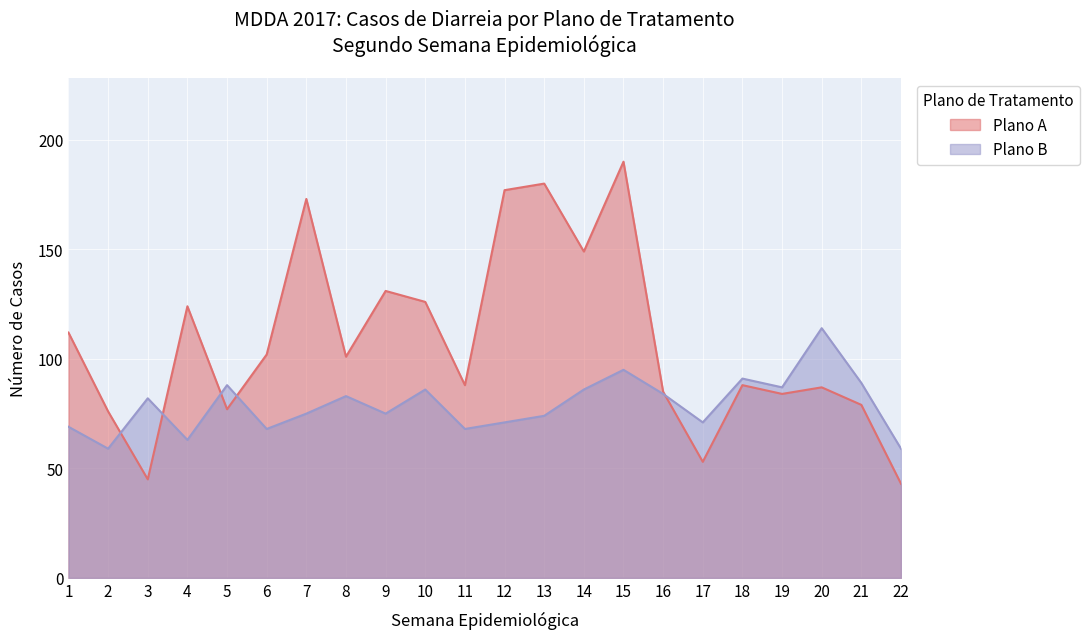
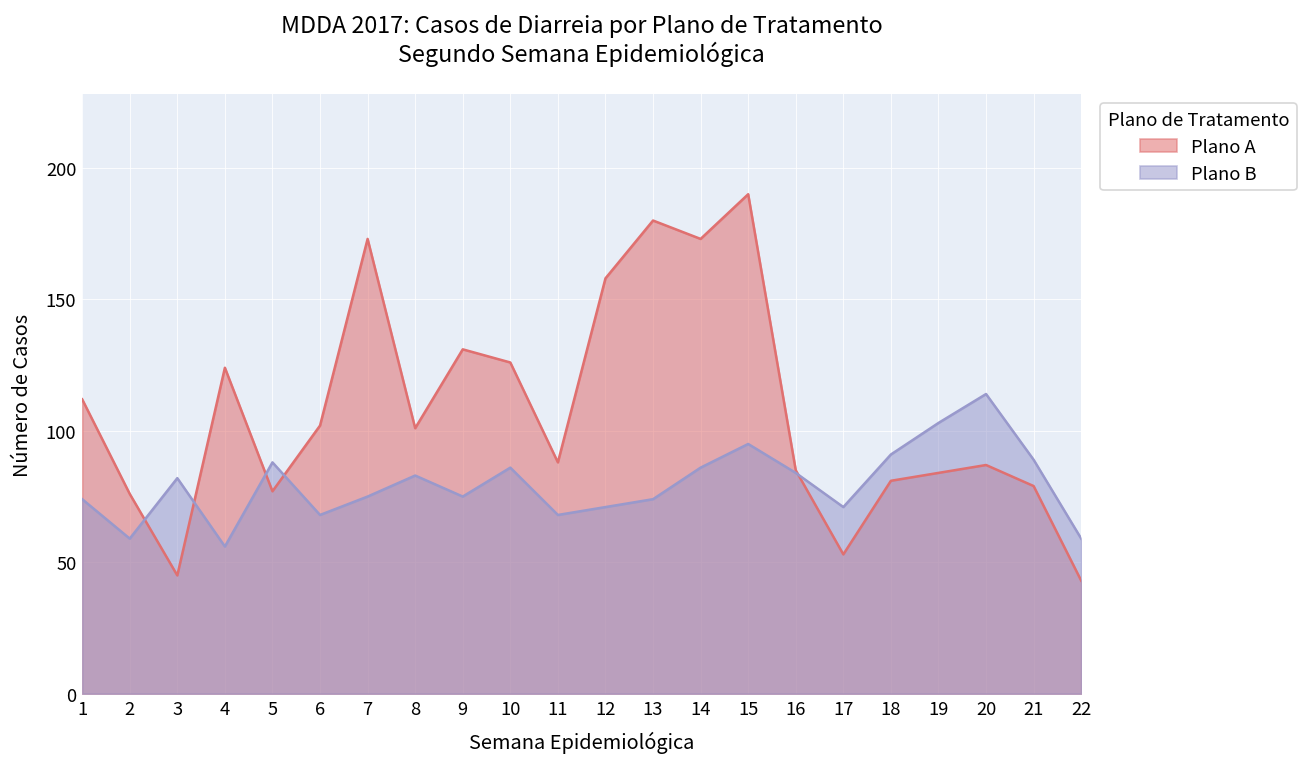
Plano B, 1: 69 -> 74
Plano B, 4: 63 -> 56
Plano A, 12: 177 -> 158
Plano A, 14: 149 -> 173
Plano A, 18: 88 -> 81
Plano B, 19: 87 -> 103
